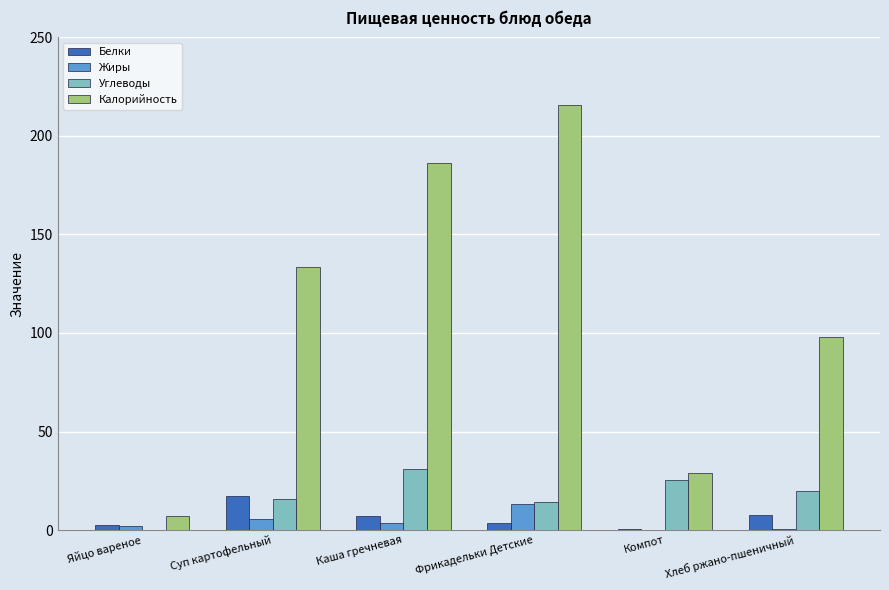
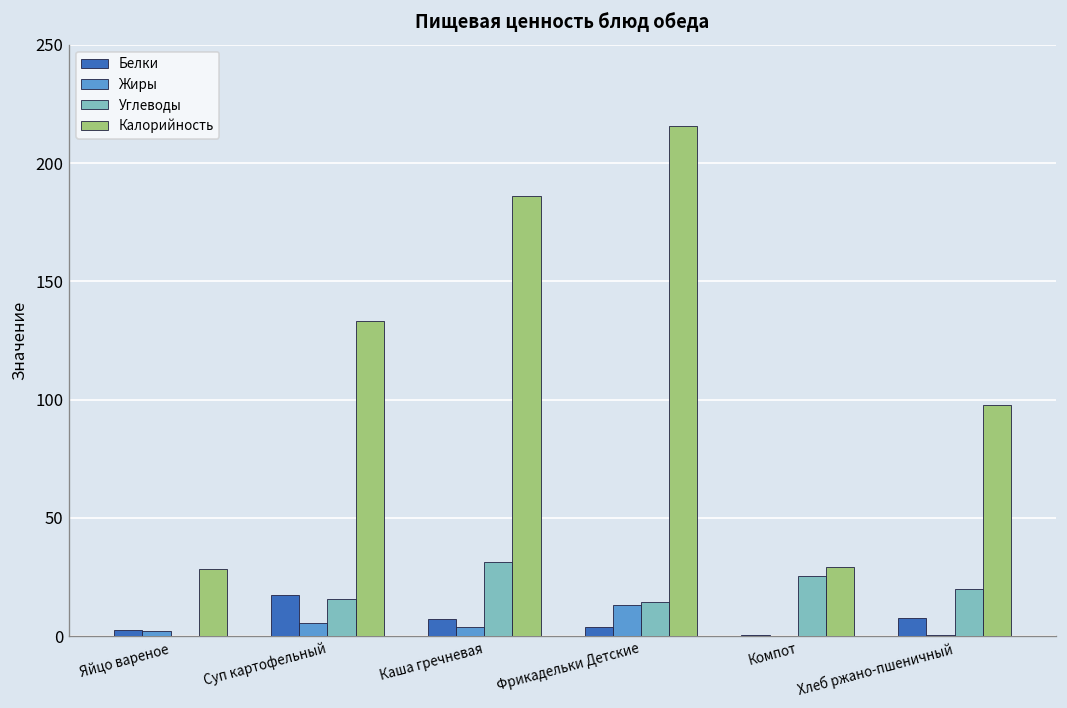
Калорийность, Яйцо вареное: 7 -> 28
